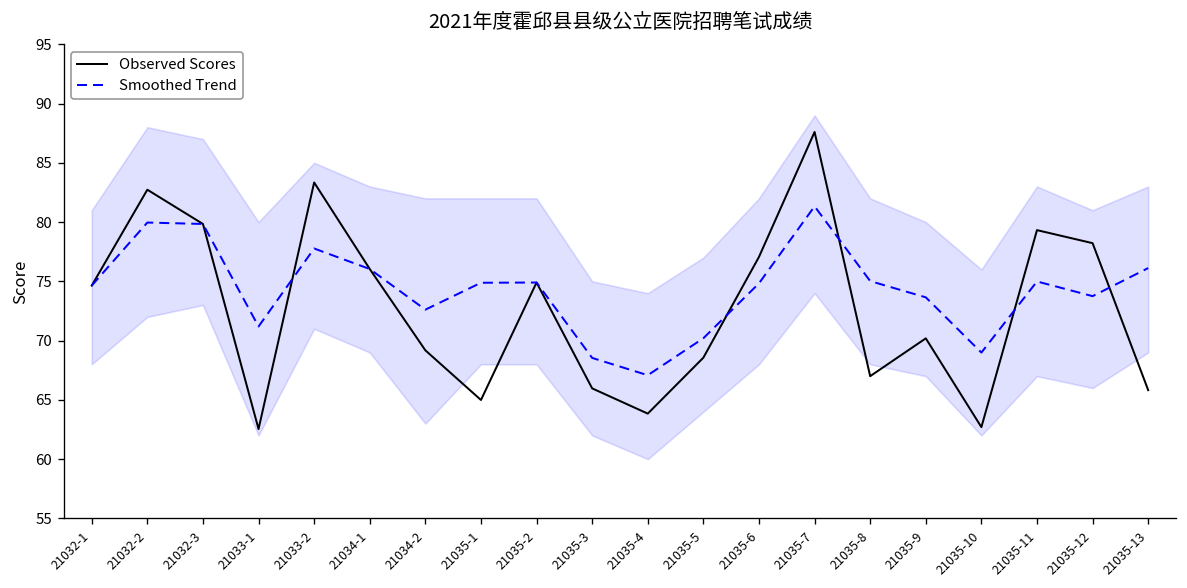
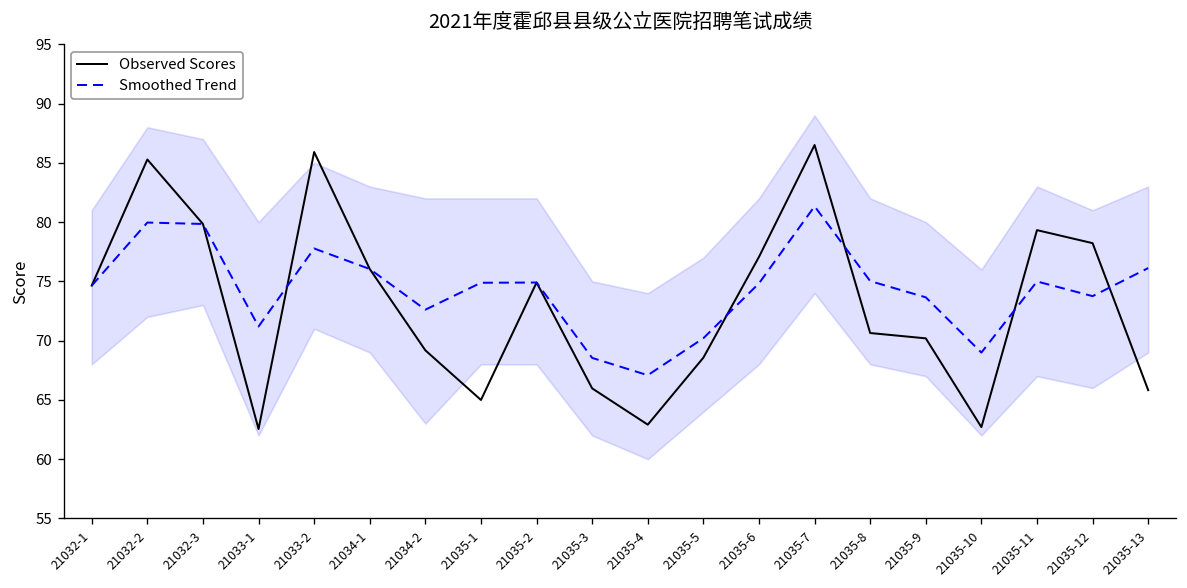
Observed Scores, 21032-2: 83 -> 85
Observed Scores, 21033-2: 83 -> 86
Observed Scores, 21035-4: 64 -> 63
Observed Scores, 21035-7: 88 -> 87
Observed Scores, 21035-8: 67 -> 71
